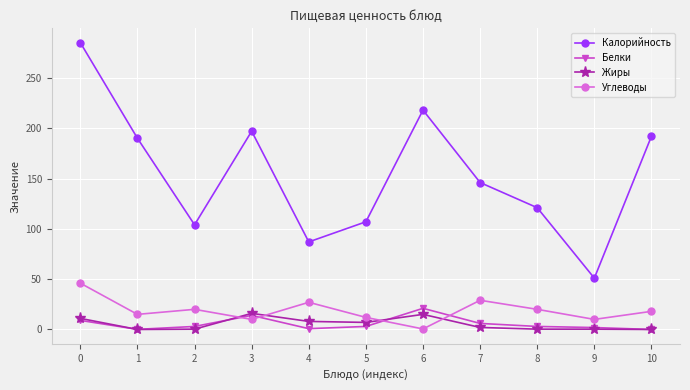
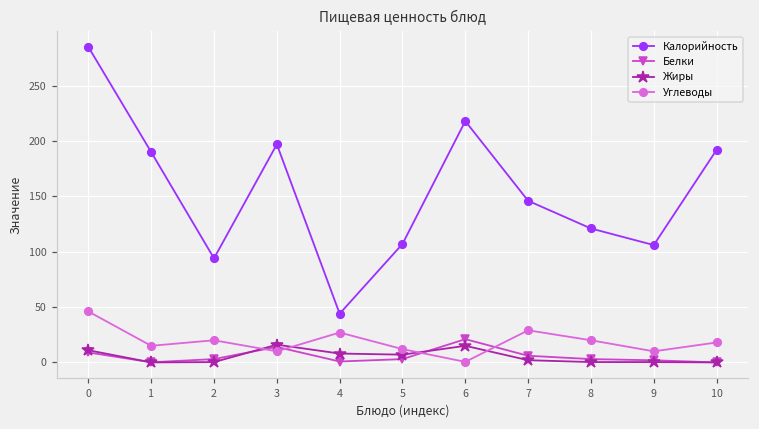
Калорийность, 2: 104 -> 94
Калорийность, 4: 87 -> 44
Калорийность, 9: 51 -> 106
